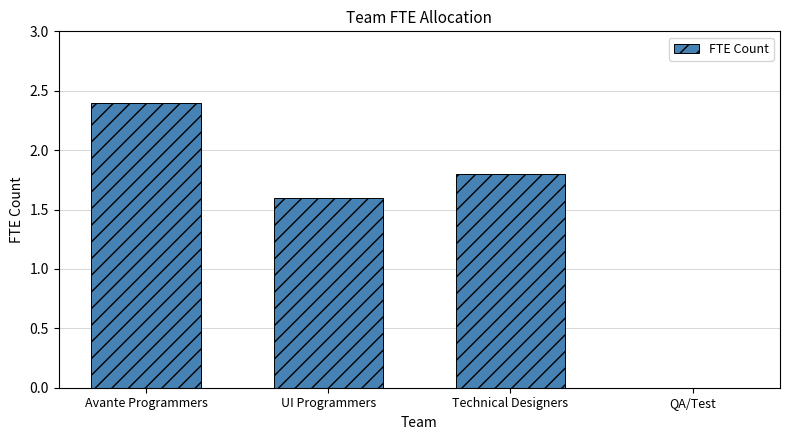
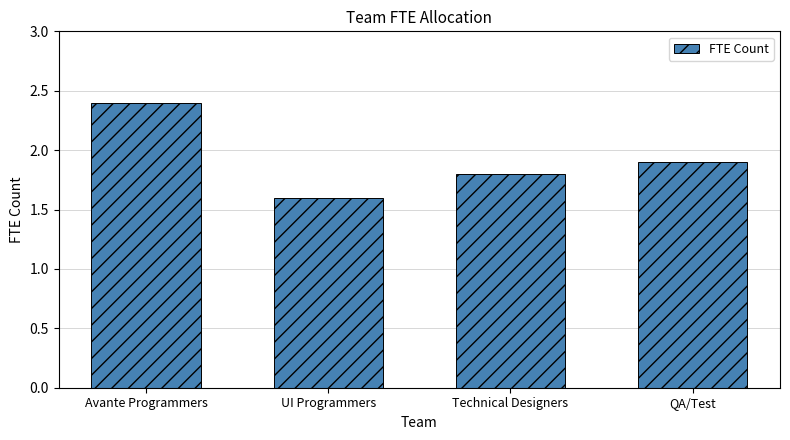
QA/Test: 0.0 -> 1.9
